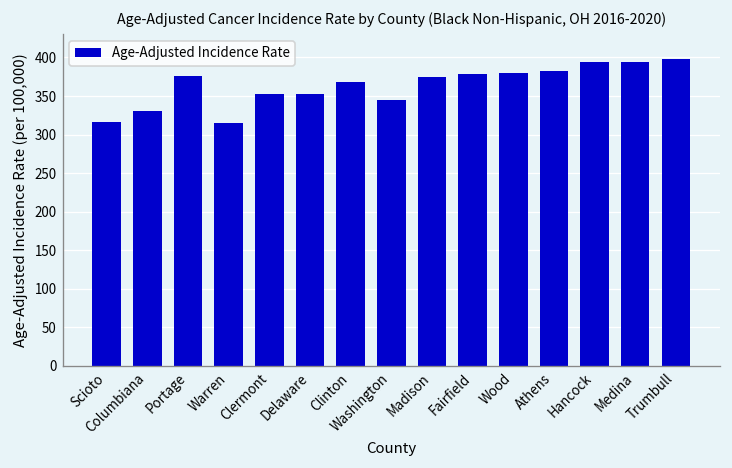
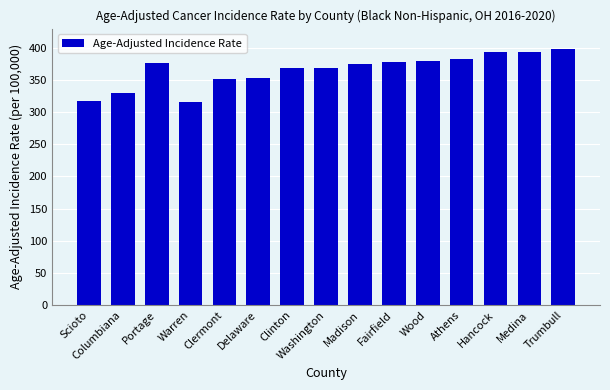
Washington: 340 -> 370
